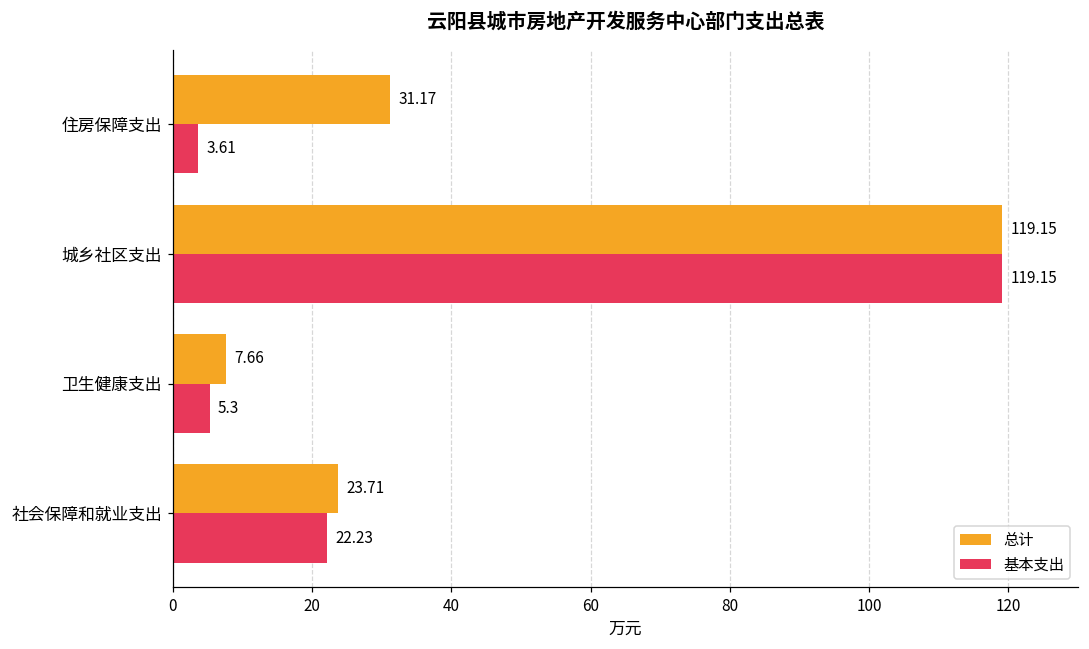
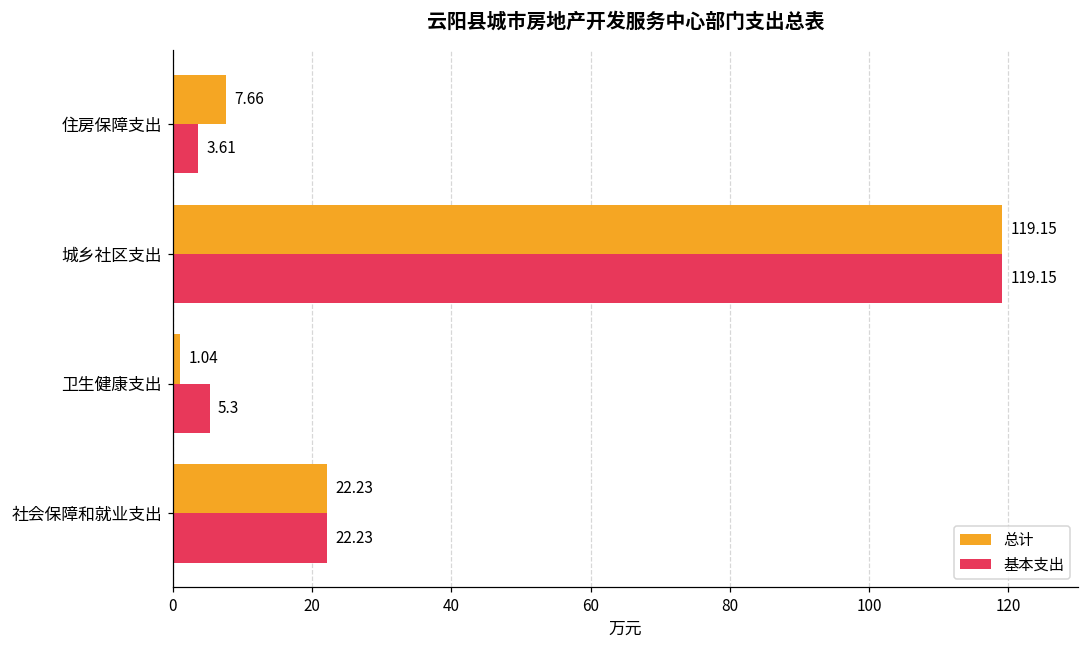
总计, 住房保障支出: 31.17 -> 7.66
总计, 卫生健康支出: 7.66 -> 1.04
总计, 社会保障和就业支出: 23.71 -> 22.23
